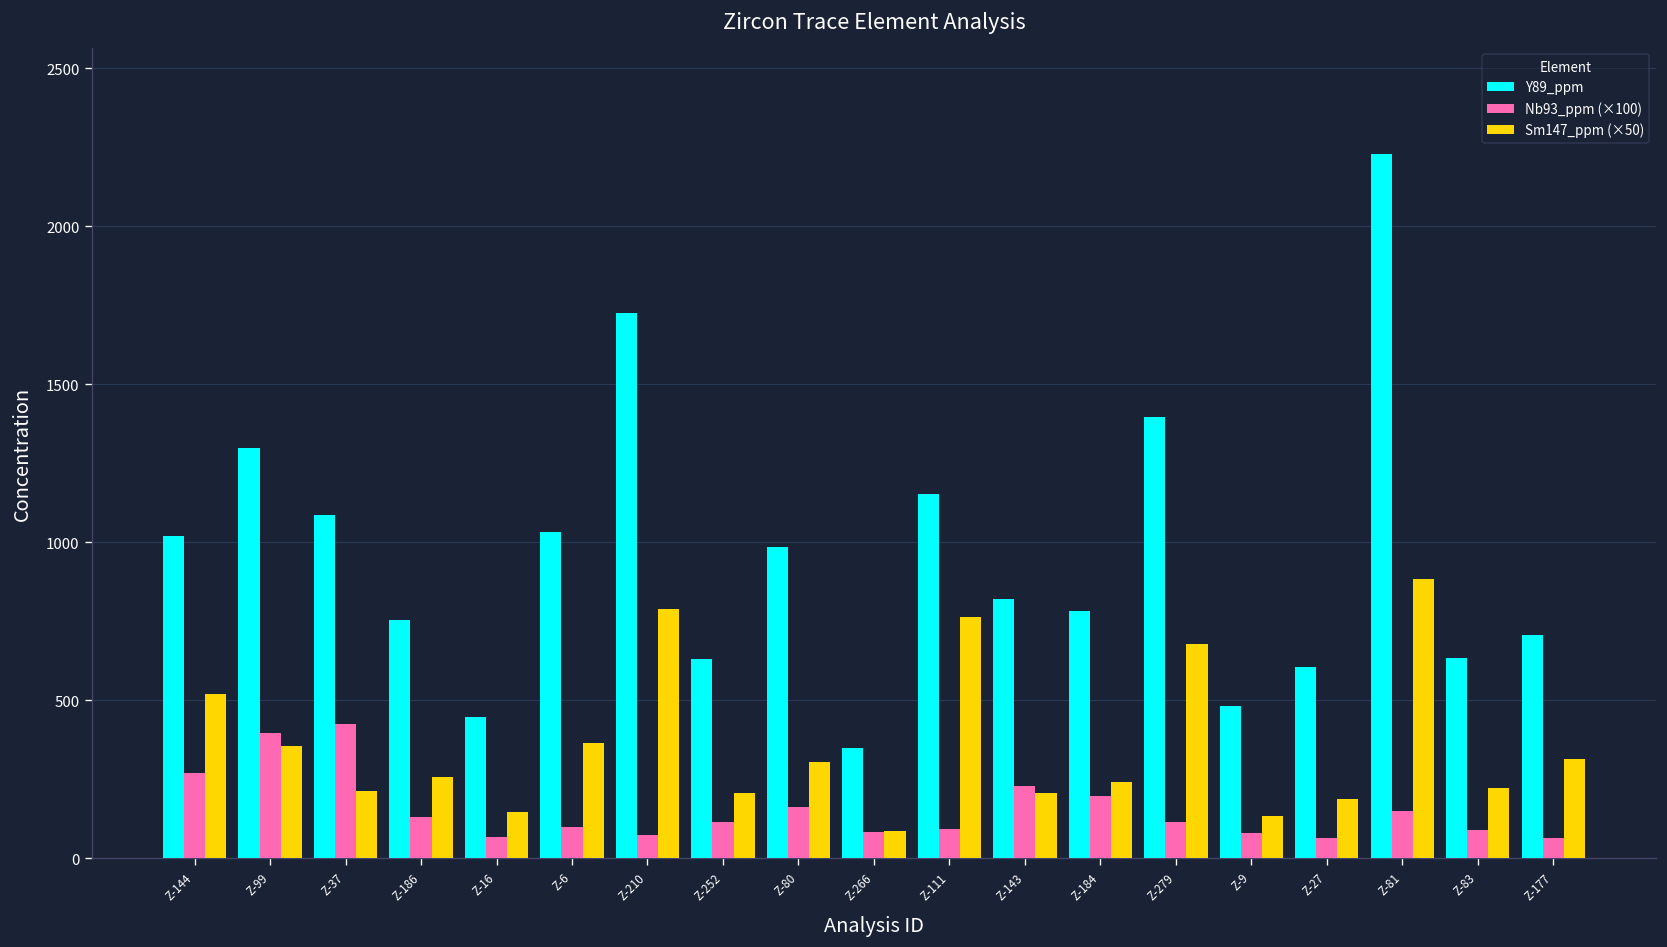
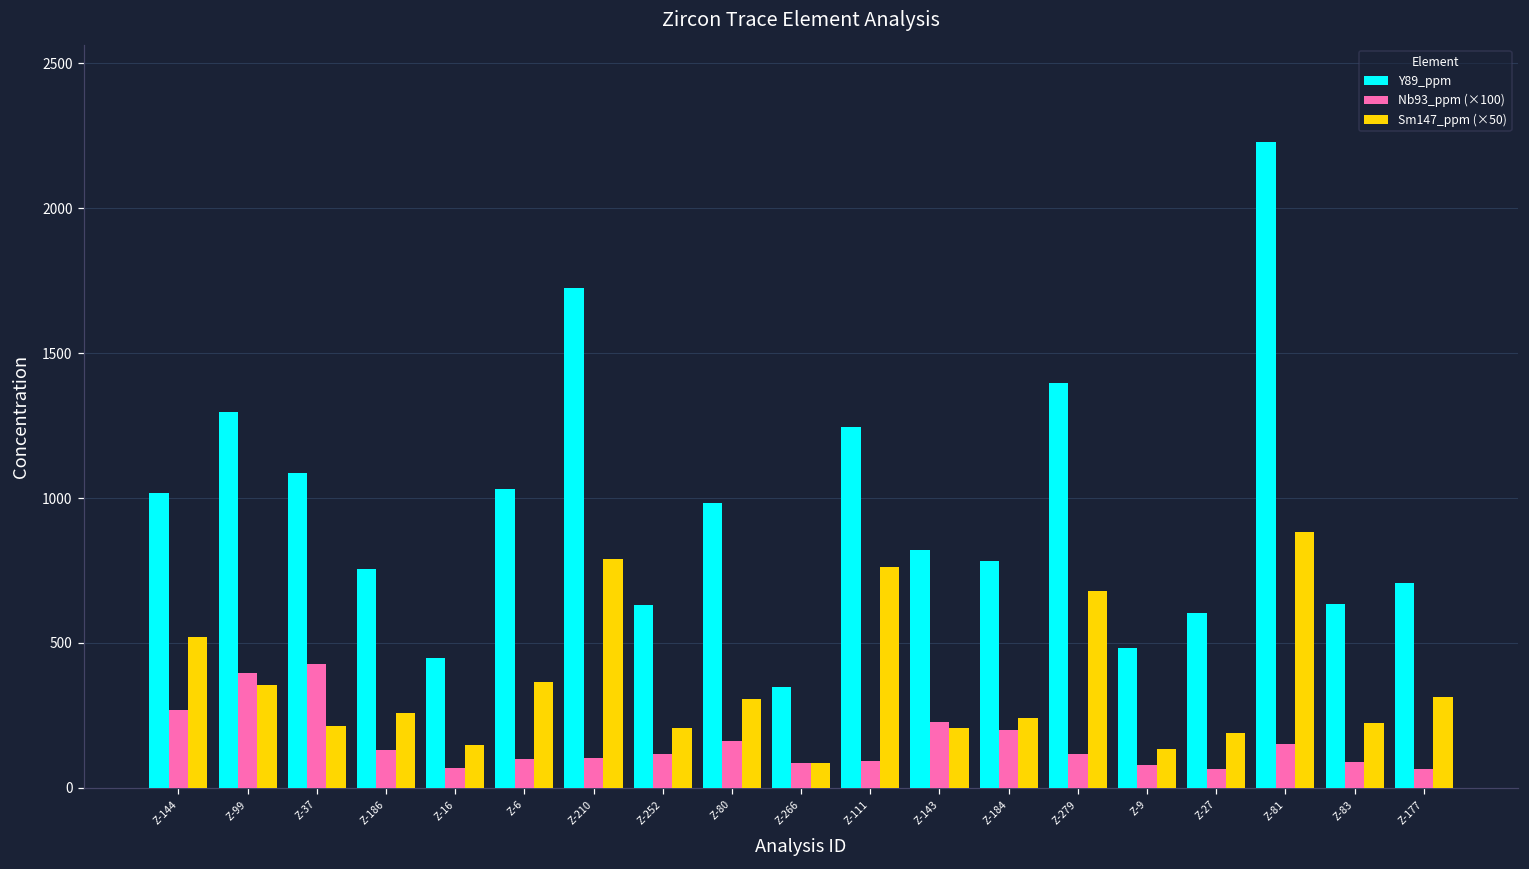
Nb93_ppm (×100), Z-210: 70 -> 100
Y89_ppm, Z-111: 1150 -> 1250
